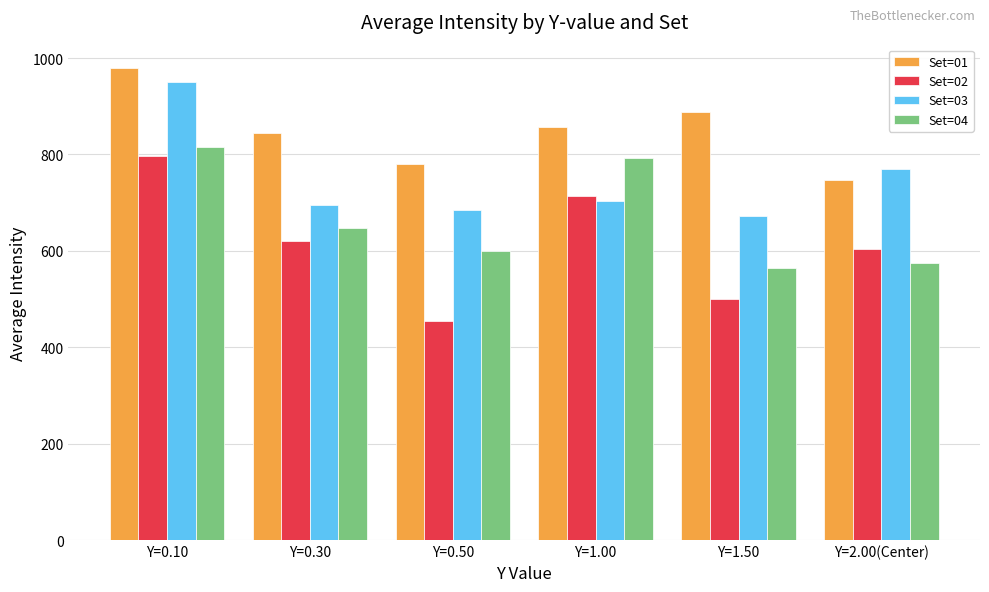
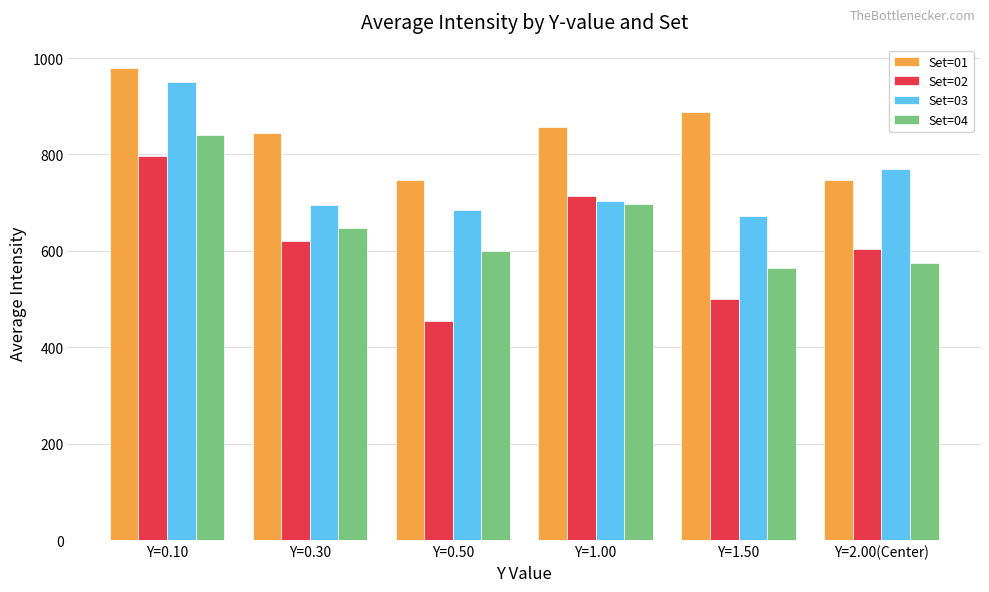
Set=04, Y=0.10: 810 -> 840
Set=01, Y=0.50: 780 -> 750
Set=04, Y=1.00: 790 -> 700
